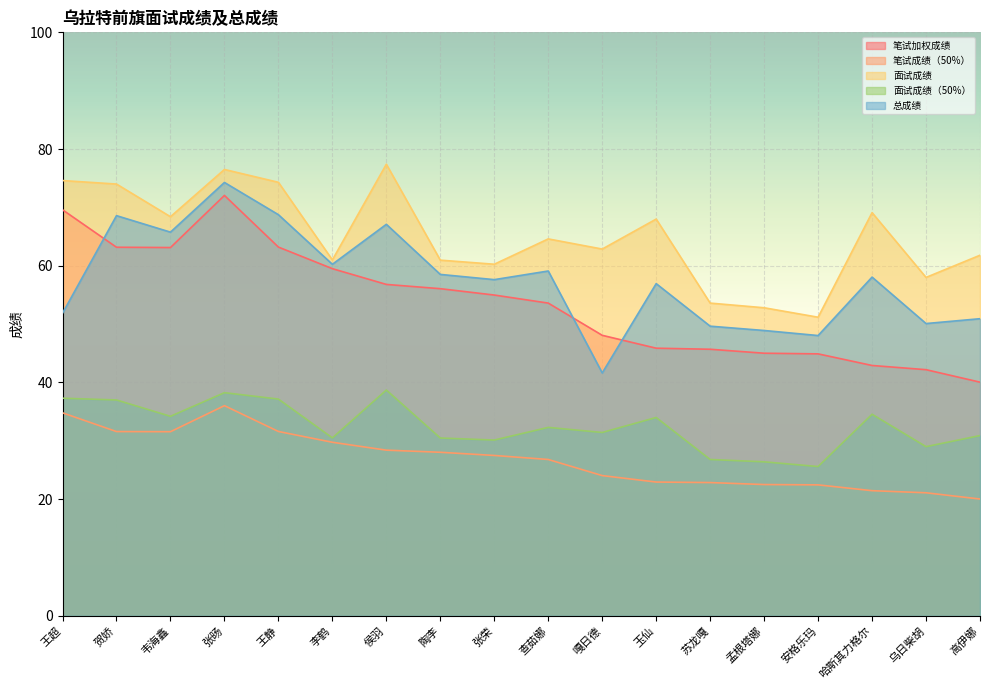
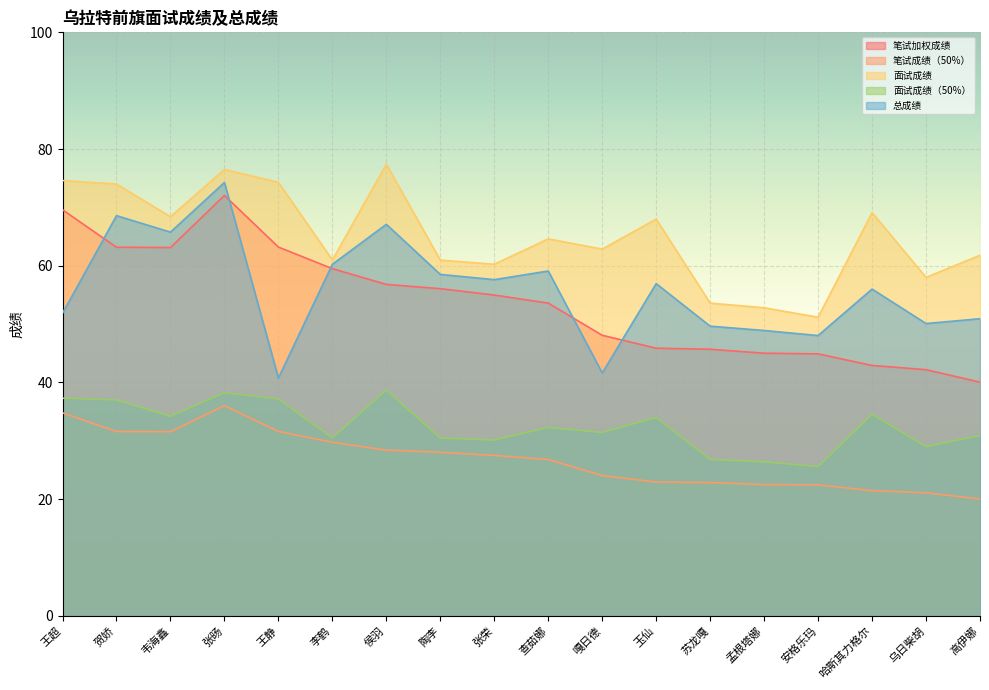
总成绩, 王静: 69 -> 41
总成绩, 哈斯其力格尔: 58 -> 56
